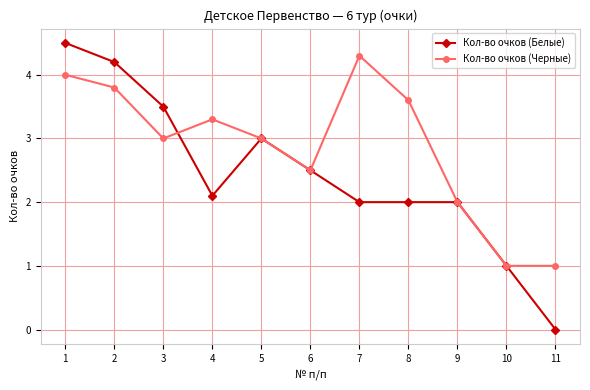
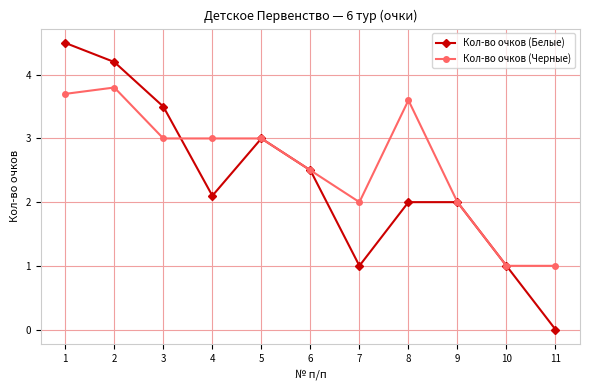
Кол-во очков (Черные), 1: 4.0 -> 3.7
Кол-во очков (Черные), 4: 3.3 -> 3.0
Кол-во очков (Белые), 7: 2 -> 1
Кол-во очков (Черные), 7: 4.3 -> 2.0
